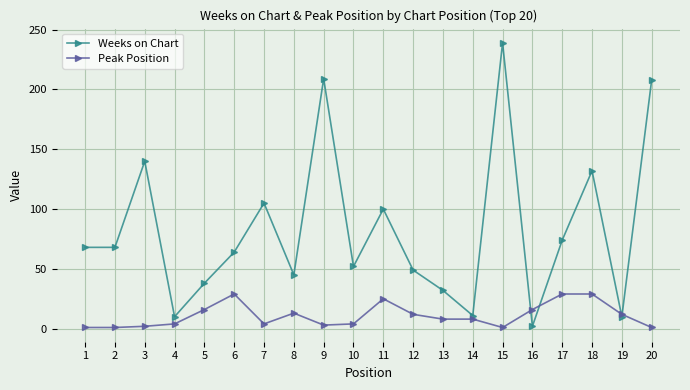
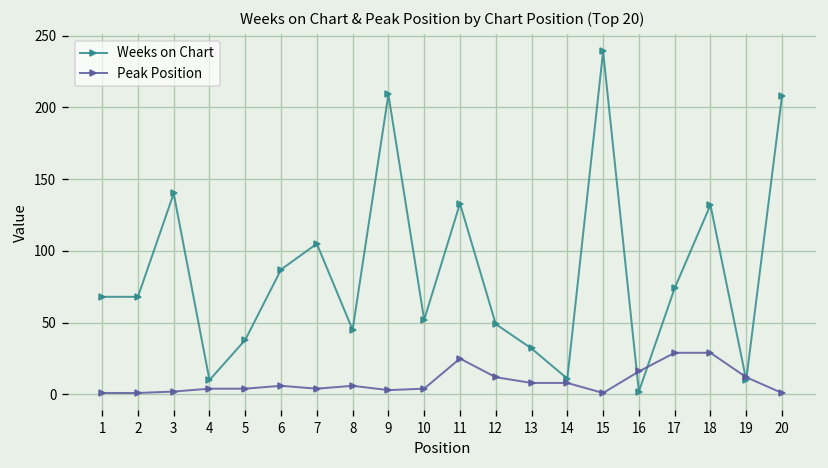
Peak Position, 5: 16 -> 4
Weeks on Chart, 6: 64 -> 87
Peak Position, 6: 29 -> 6
Peak Position, 8: 13 -> 6
Weeks on Chart, 11: 100 -> 133
